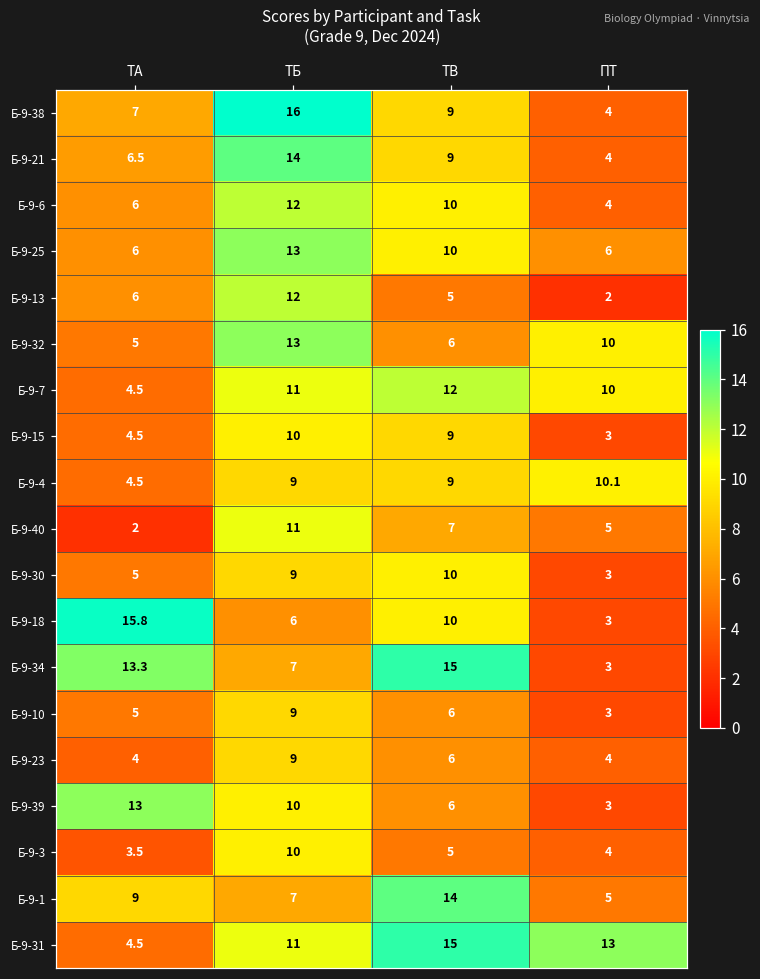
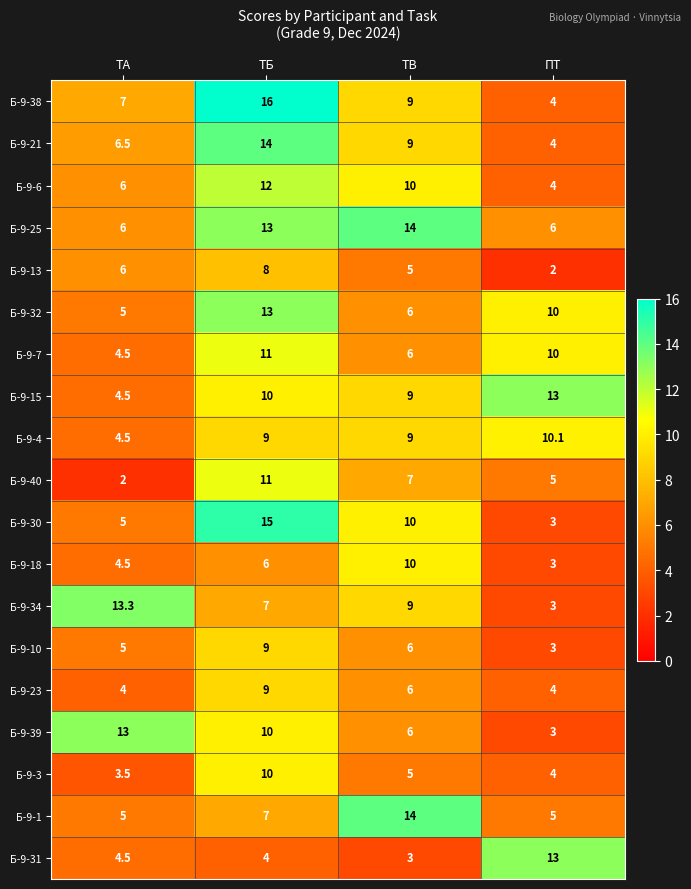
Б-9-25, ТВ: 10 -> 14
Б-9-13, ТБ: 12 -> 8
Б-9-7, ТВ: 12 -> 6
Б-9-15, ПТ: 3 -> 13
Б-9-30, ТБ: 9 -> 15
Б-9-18, ТА: 15.8 -> 4.5
Б-9-34, ТВ: 15 -> 9
Б-9-1, ТА: 9 -> 5
Б-9-31, ТБ: 11 -> 4
Б-9-31, ТВ: 15 -> 3
